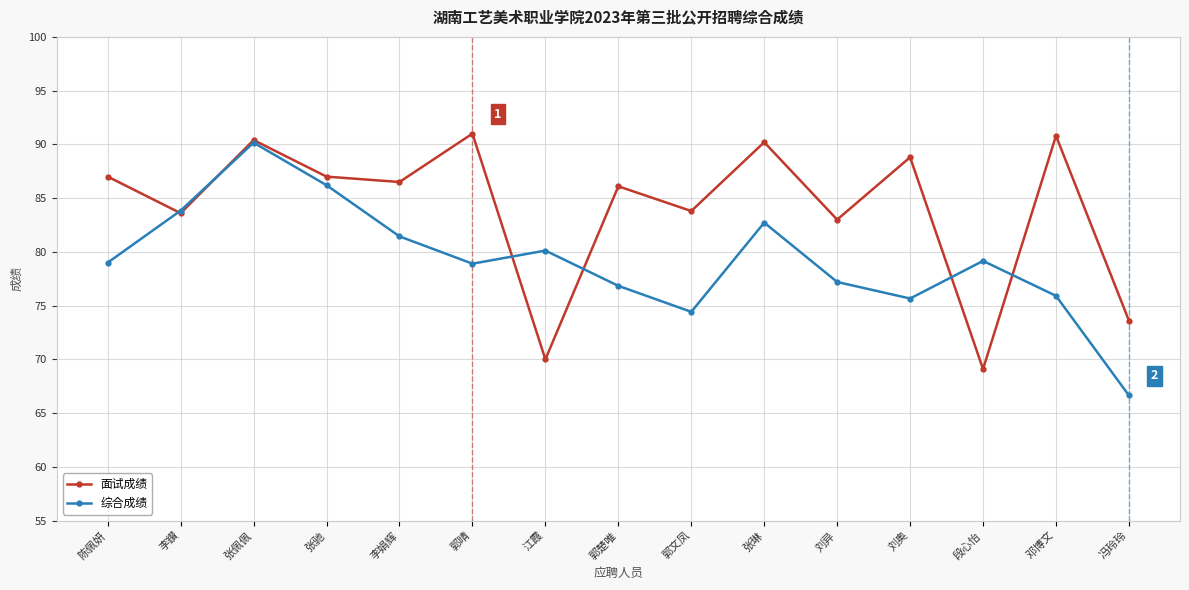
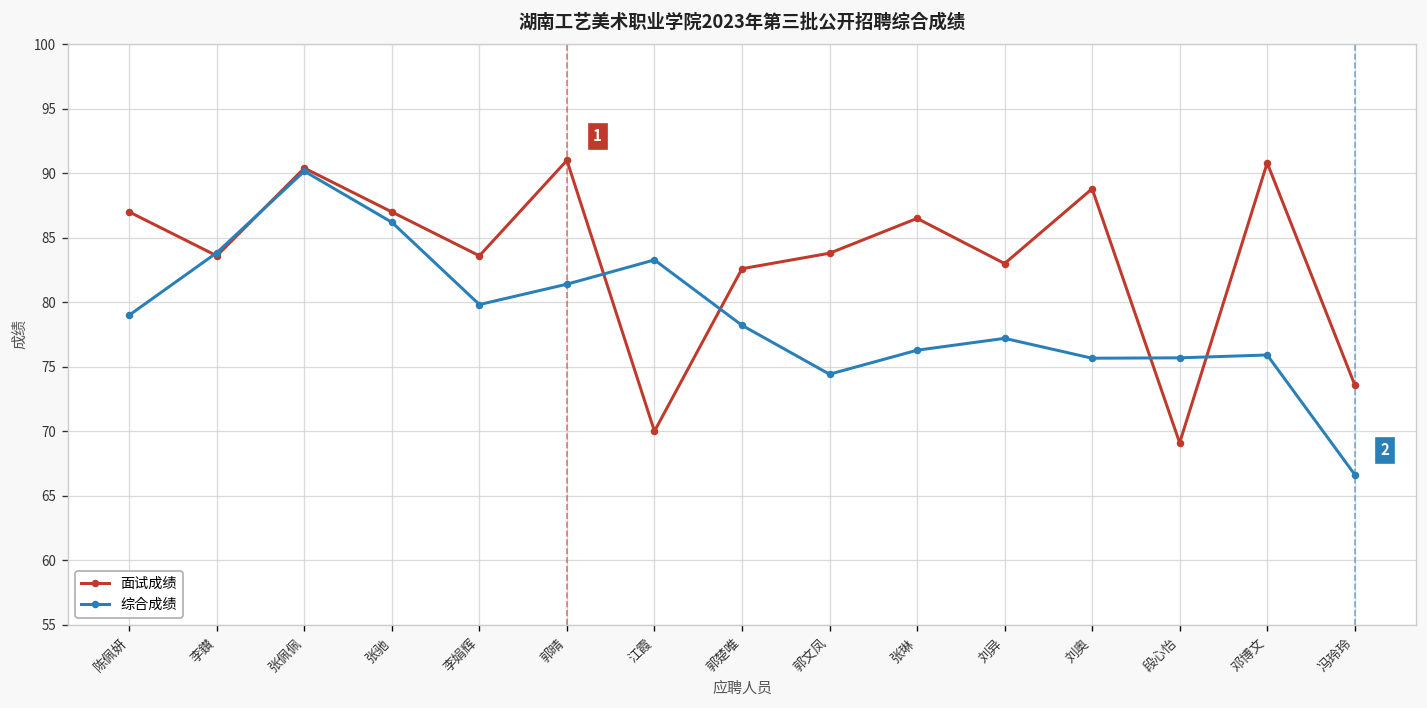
面试成绩, 李娟辉: 86.5 -> 83.6
综合成绩, 李娟辉: 81.4 -> 79.8
综合成绩, 郭晴: 78.9 -> 81.4
综合成绩, 江霞: 80.1 -> 83.3
面试成绩, 郭楚唯: 86.1 -> 82.6
综合成绩, 郭楚唯: 76.8 -> 78.2
面试成绩, 张琳: 90.2 -> 86.5
综合成绩, 张琳: 82.7 -> 76.3
综合成绩, 段心怡: 79.2 -> 75.7
